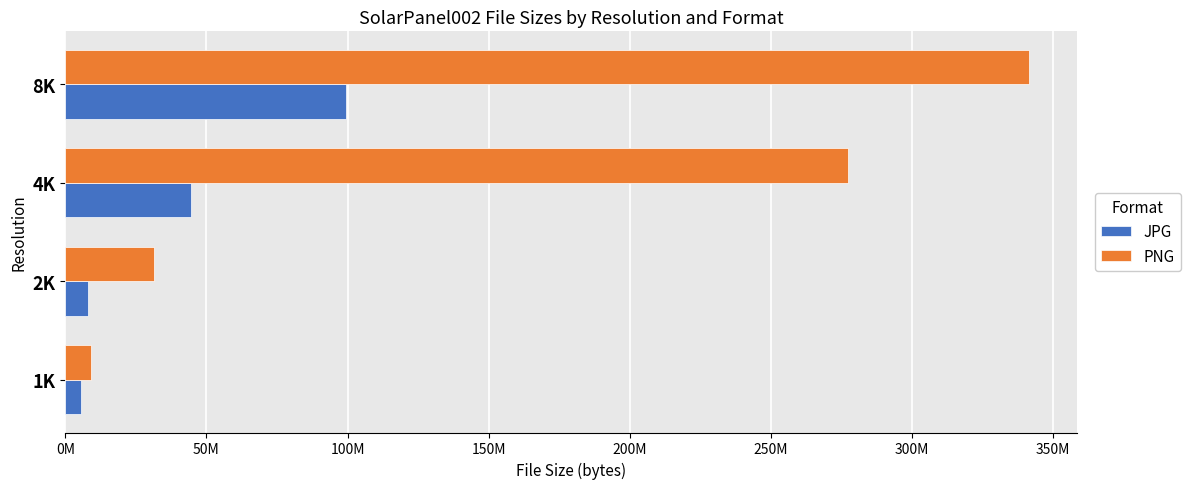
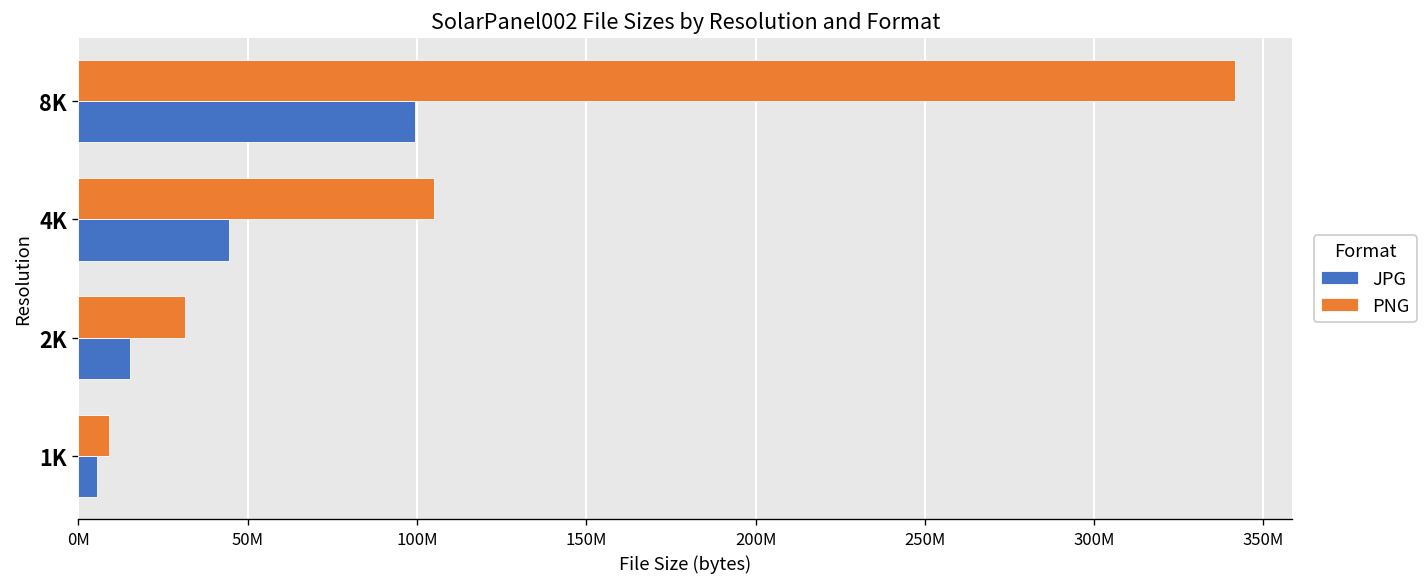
PNG, 4K: 278000000 -> 105000000
JPG, 2K: 8000000 -> 15000000
